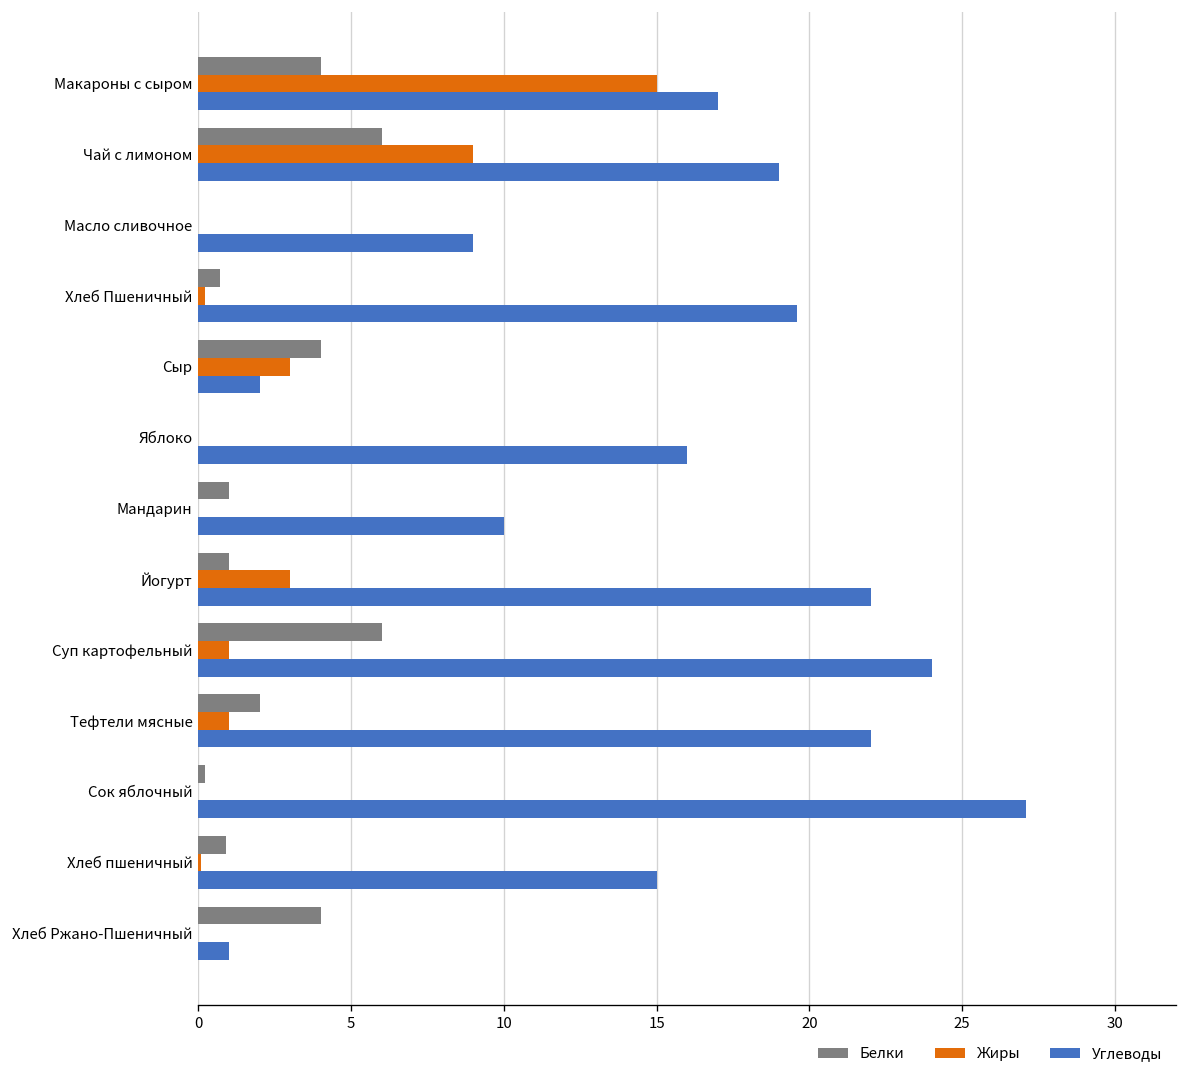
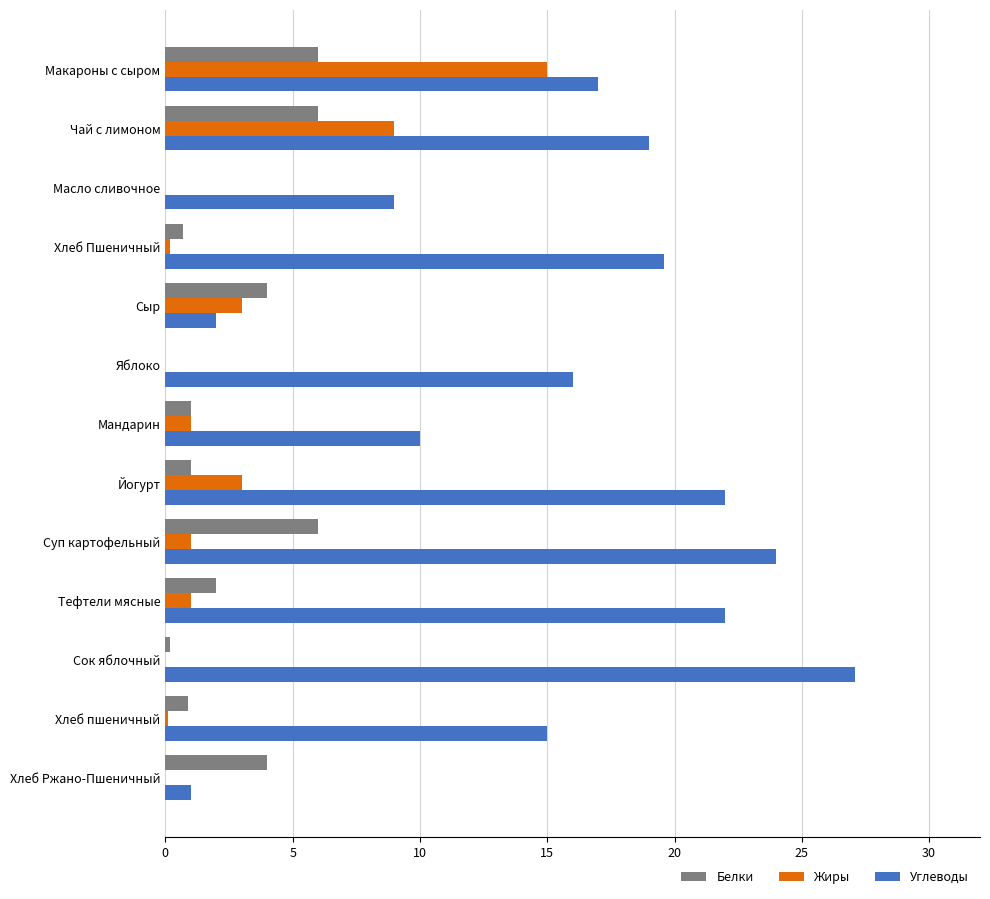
Белки, Макароны с сыром: 4 -> 6
Жиры, Мандарин: 0 -> 1
